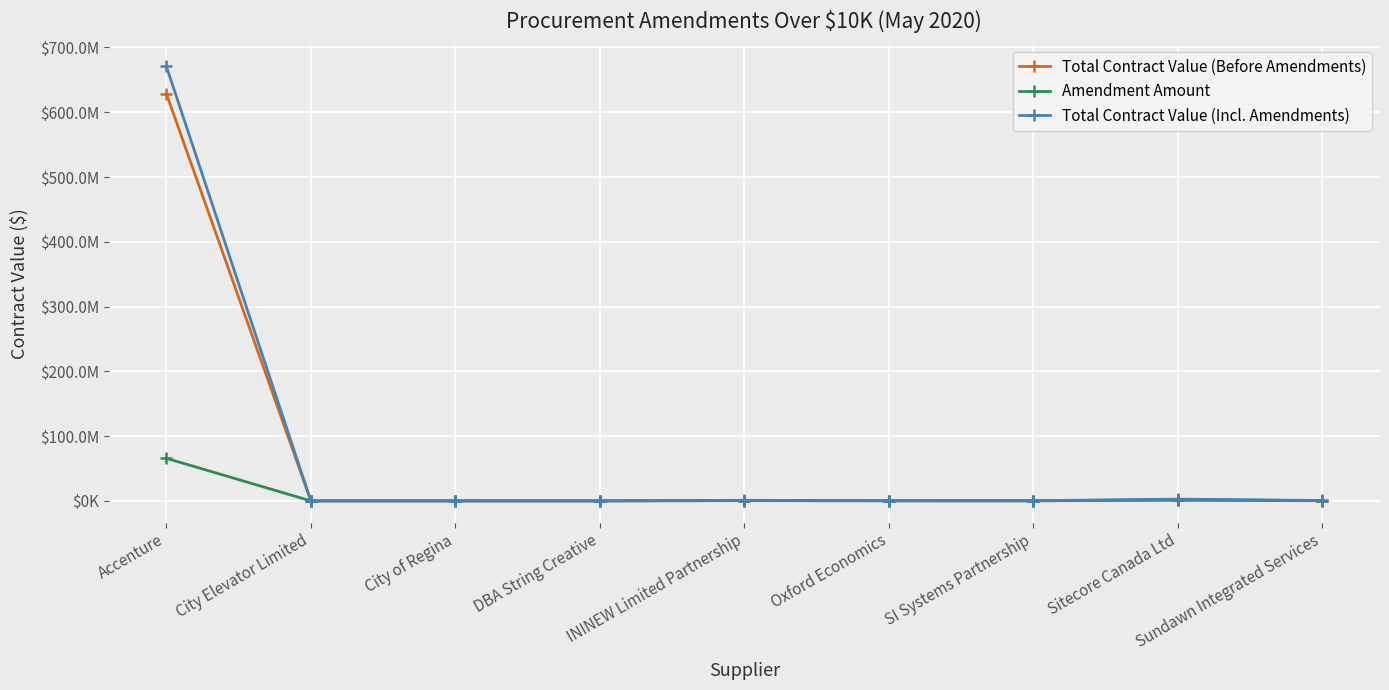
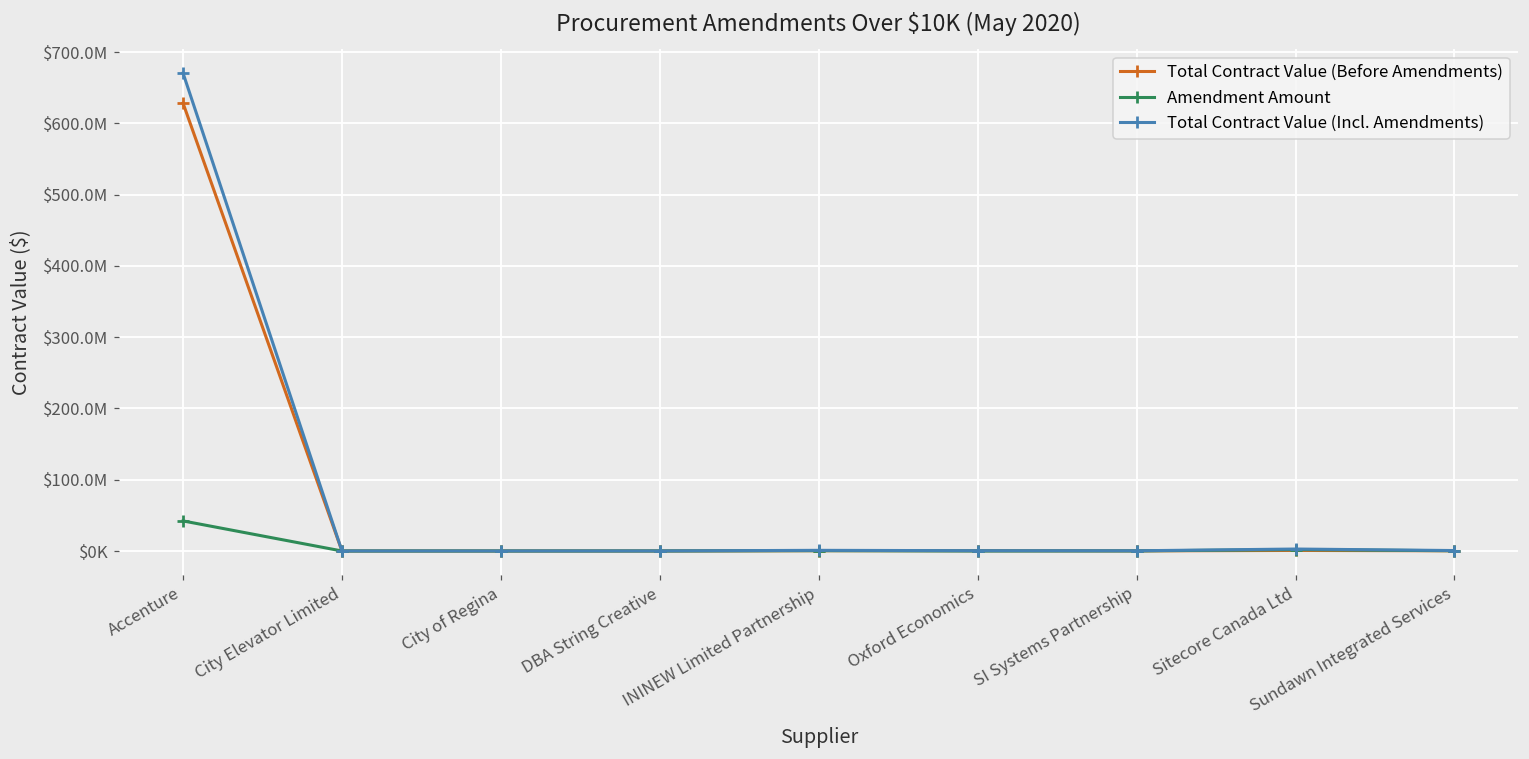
Amendment Amount, Accenture: $70000000 -> $40000000
